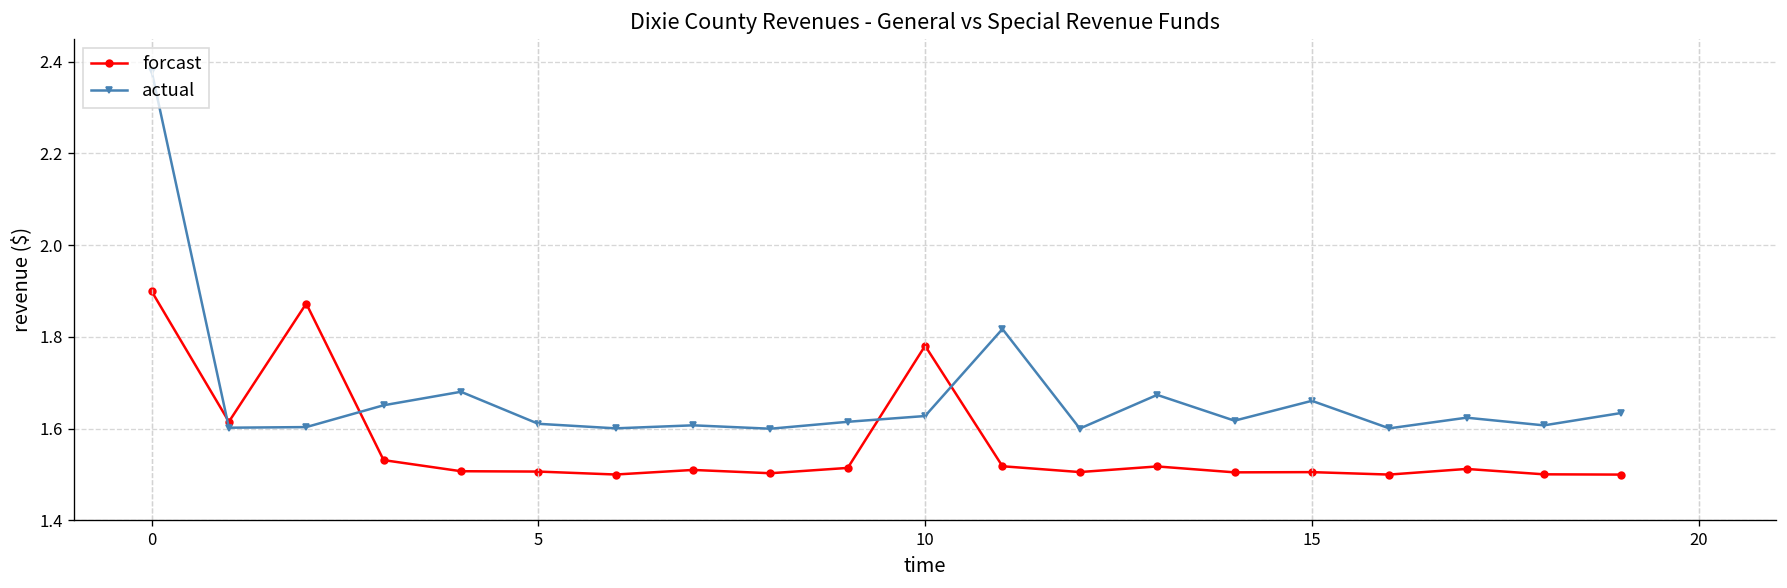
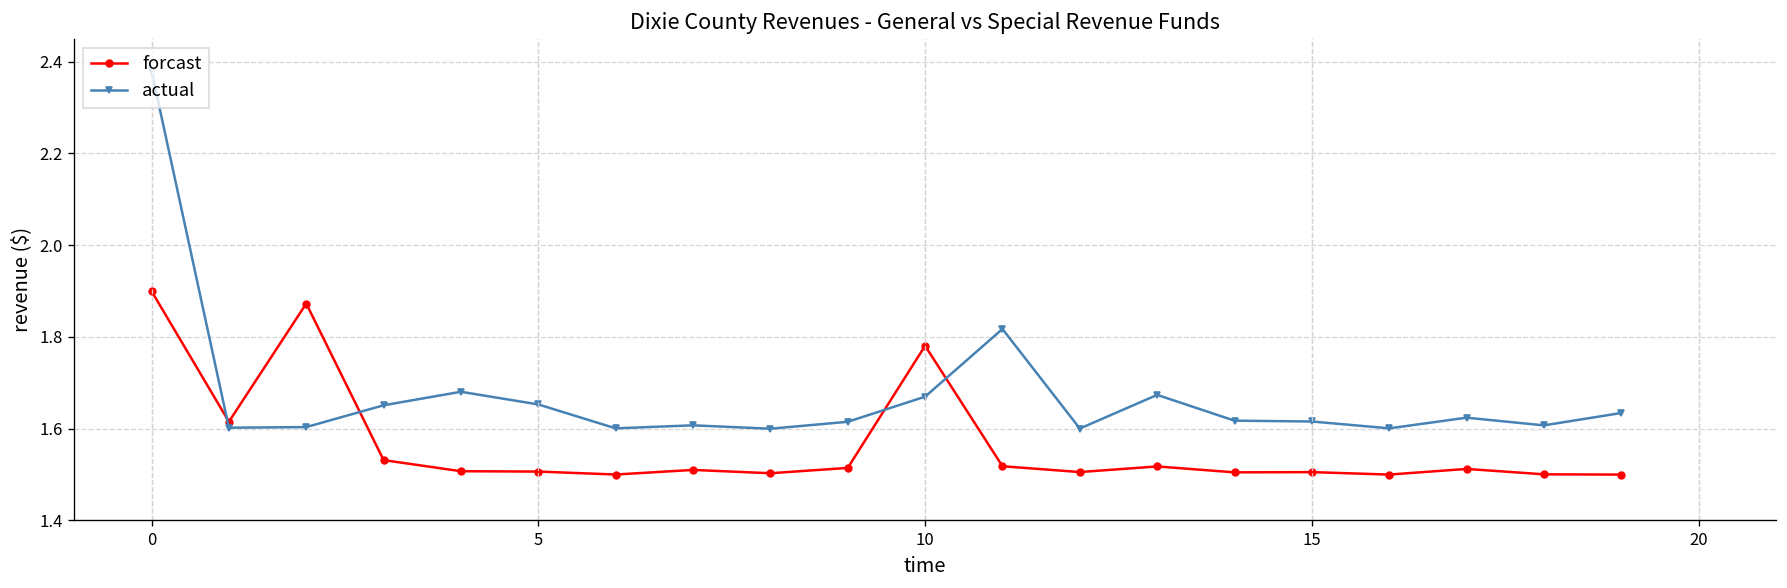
actual, 5: 1.61 -> 1.65
actual, 10: 1.63 -> 1.67
actual, 15: 1.66 -> 1.62
